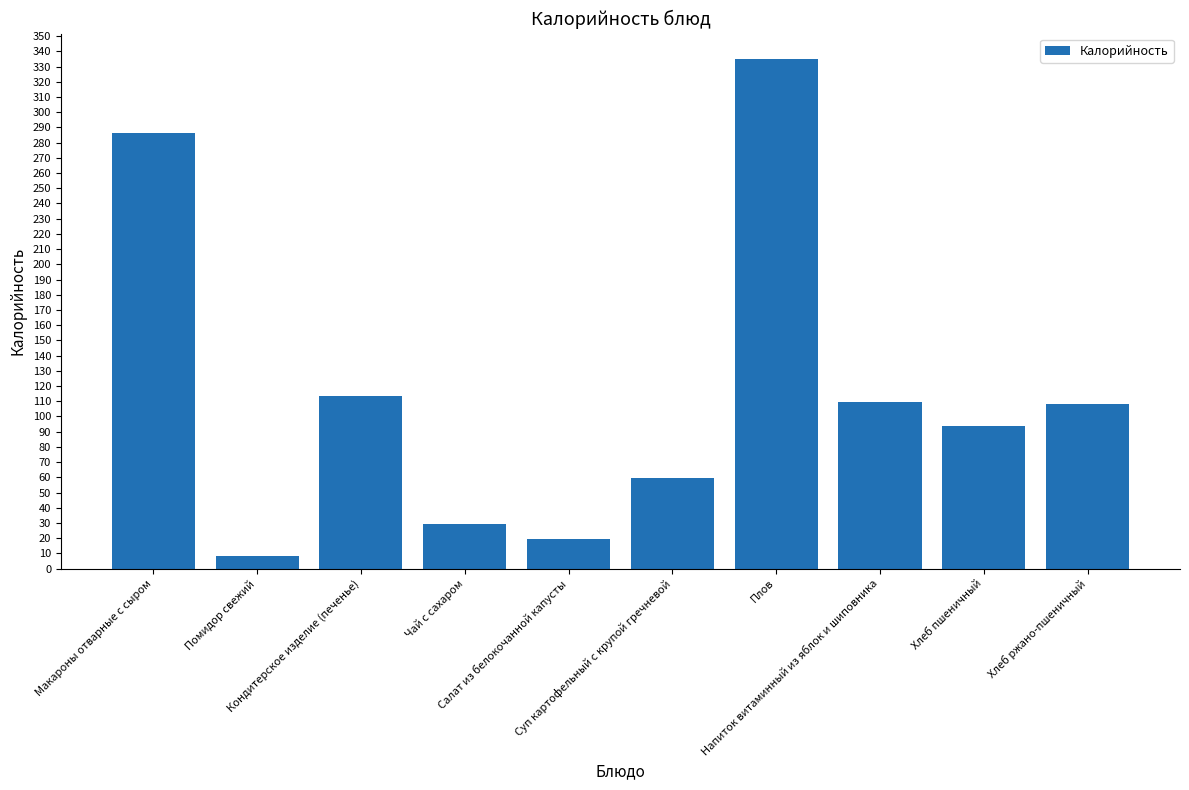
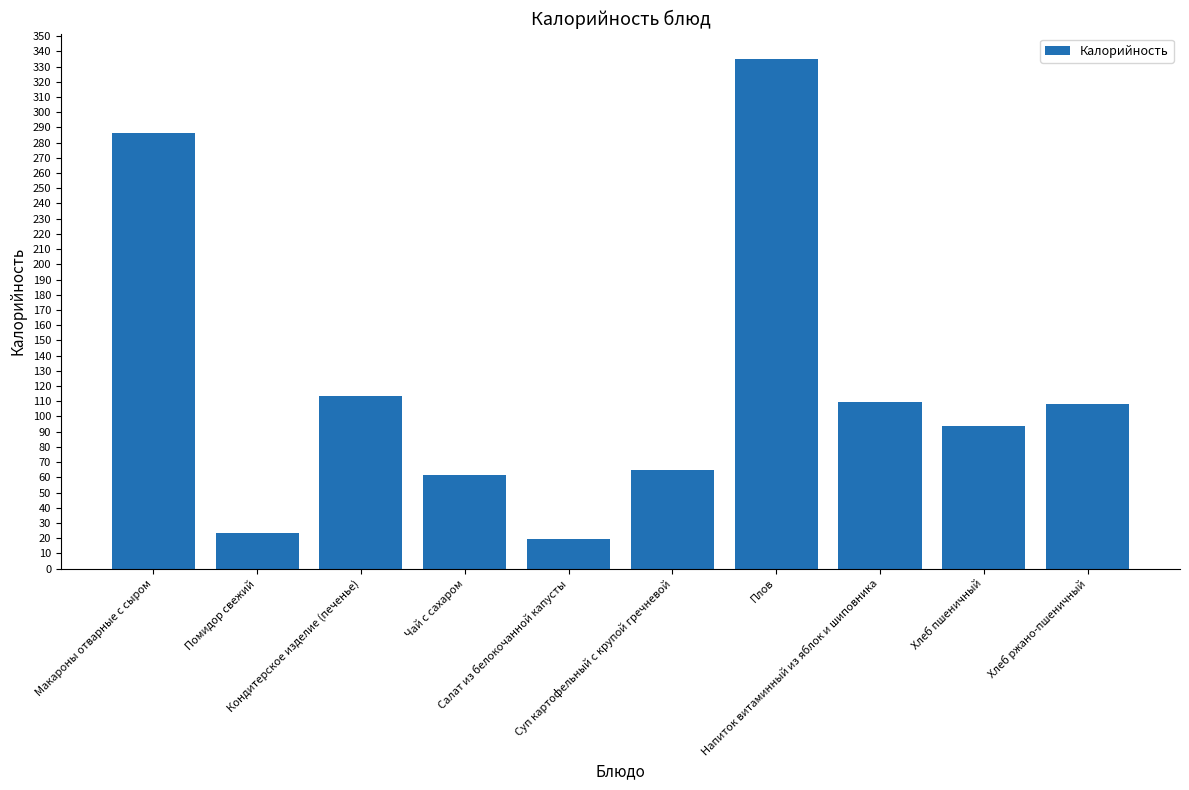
Помидор свежий: 8 -> 23
Чай с сахаром: 29 -> 61
Суп картофельный с крупой гречневой: 60 -> 65
